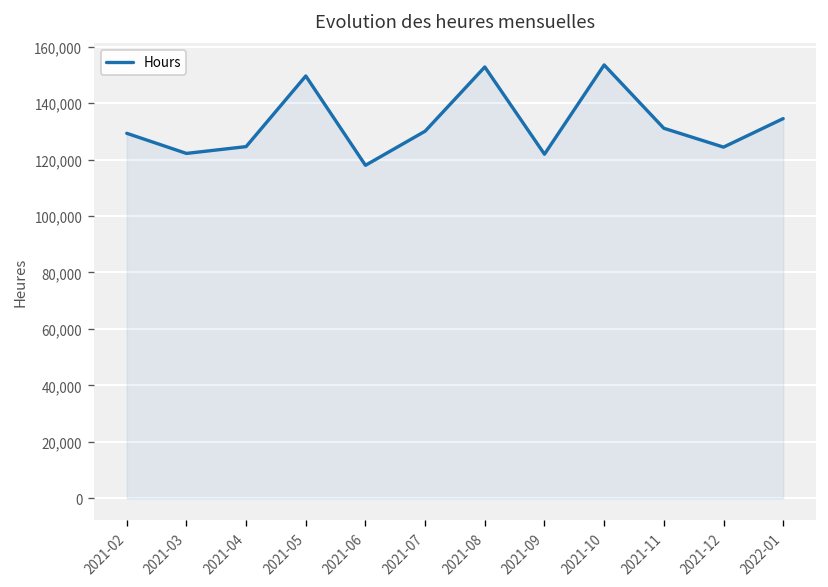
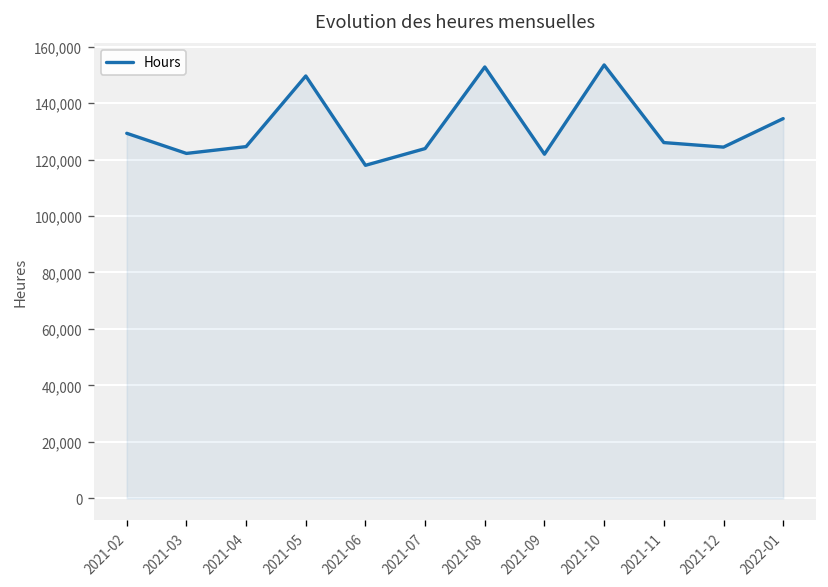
2021-07: 130,000 -> 124,000
2021-11: 131,000 -> 126,000
